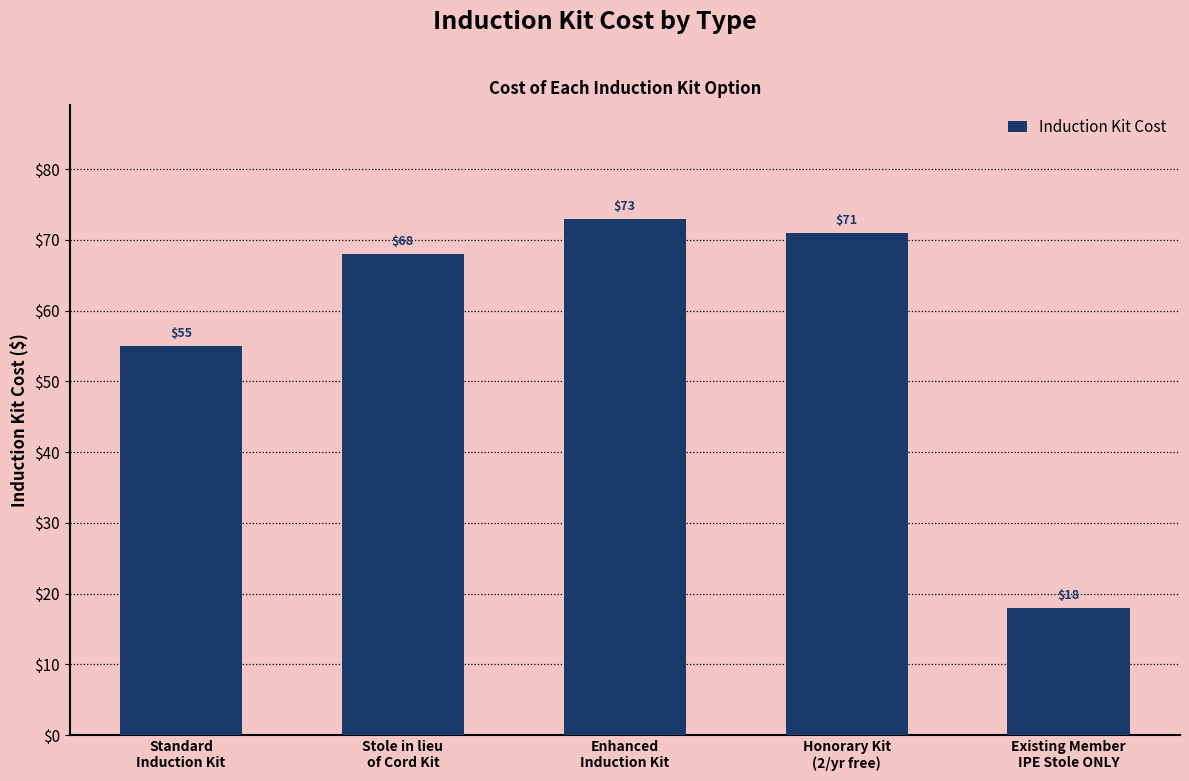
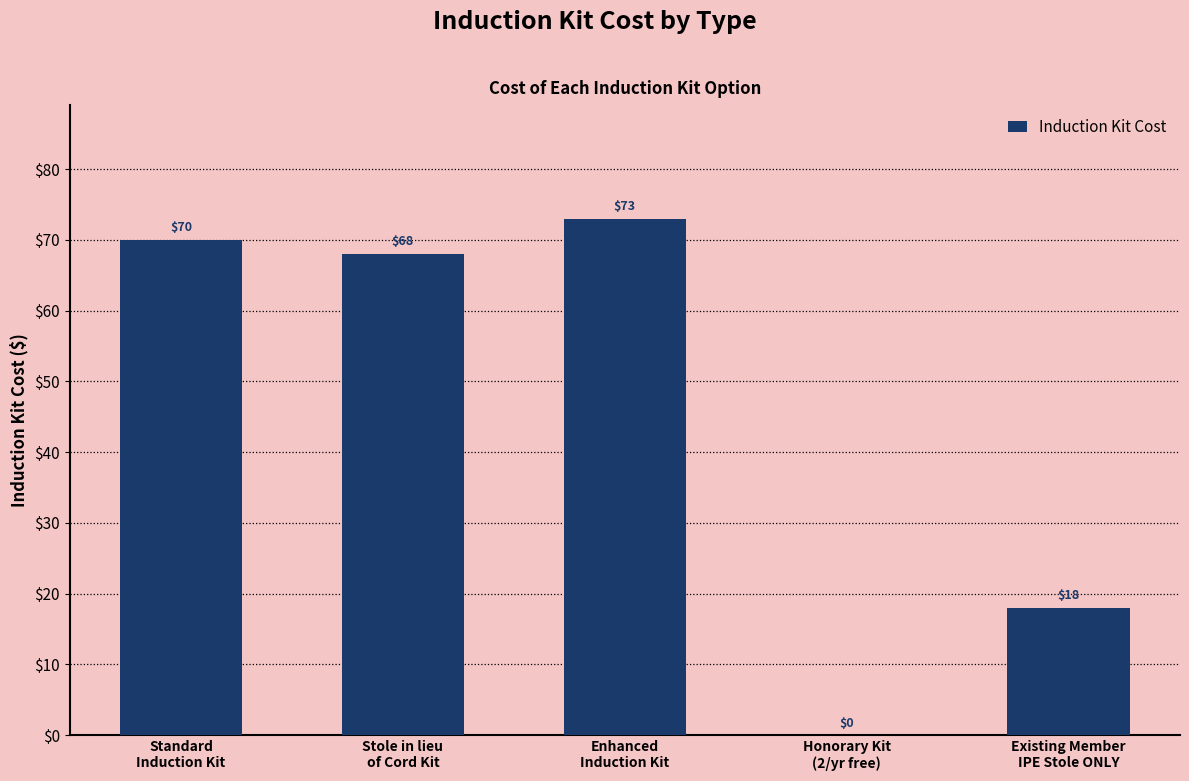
Standard Induction Kit: $55 -> $70
Honorary Kit (2/yr free): $71 -> $0
